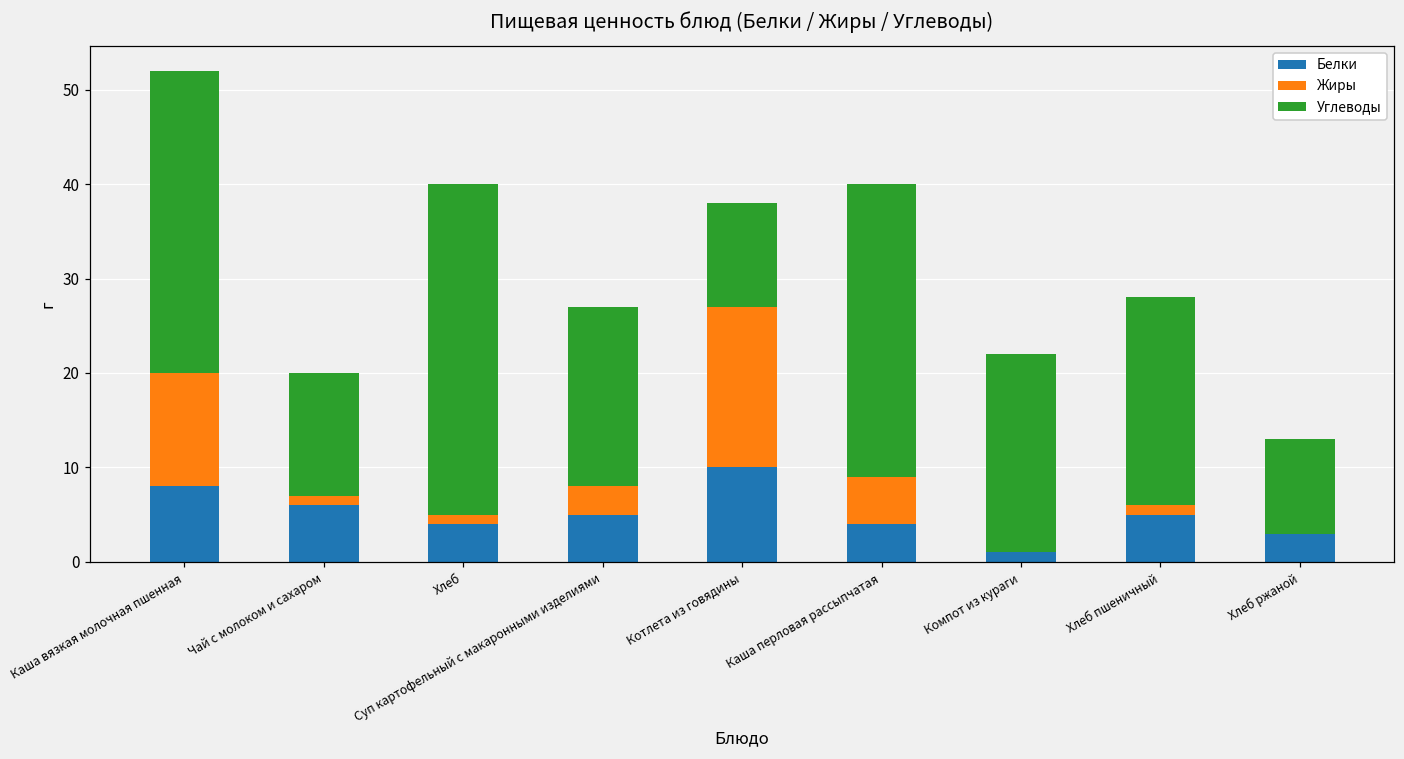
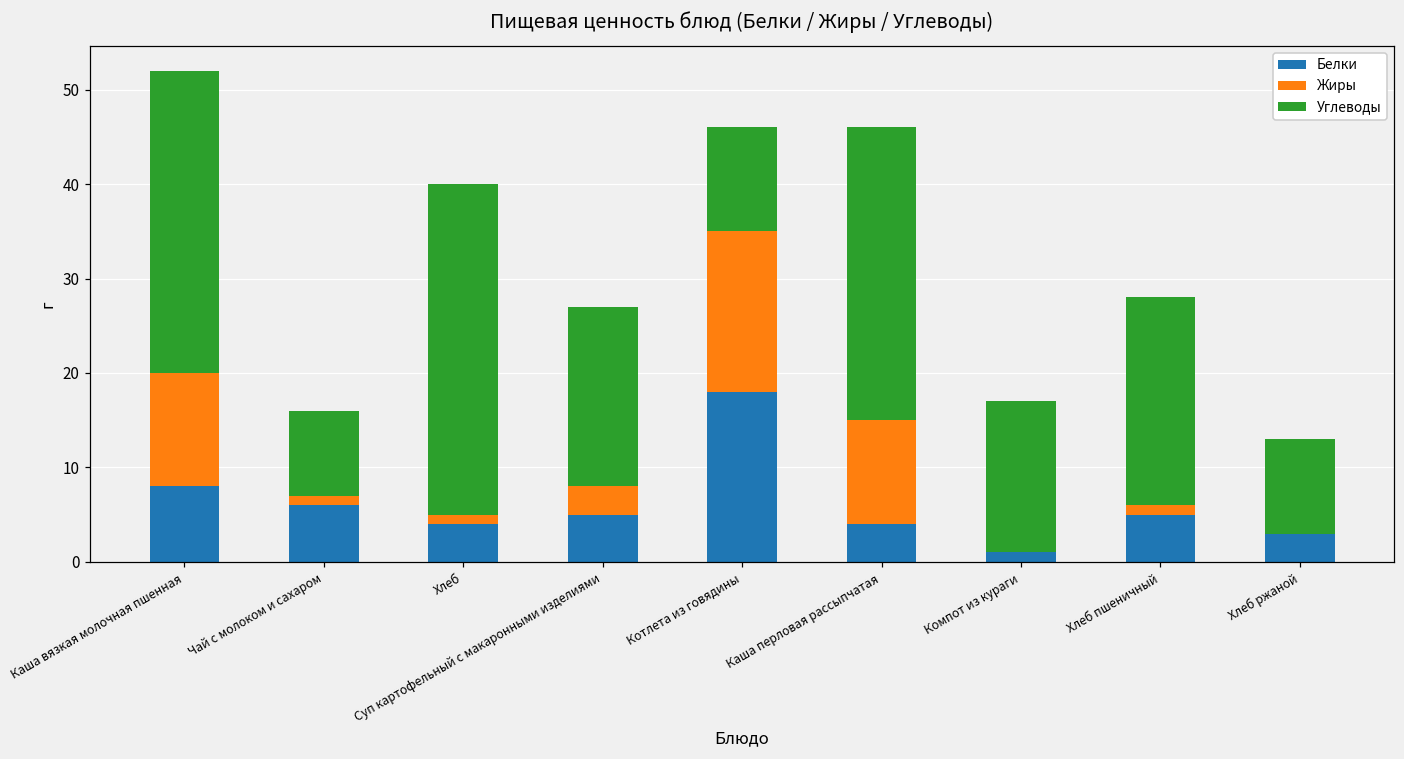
Углеводы, Чай с молоком и сахаром: 13 -> 9
Белки, Котлета из говядины: 10 -> 18
Жиры, Каша перловая рассыпчатая: 5 -> 11
Углеводы, Компот из кураги: 21 -> 16
